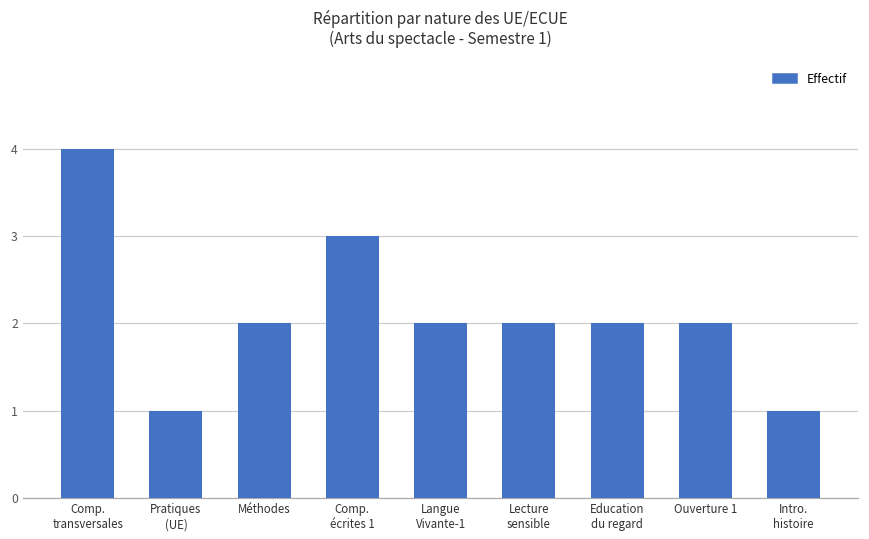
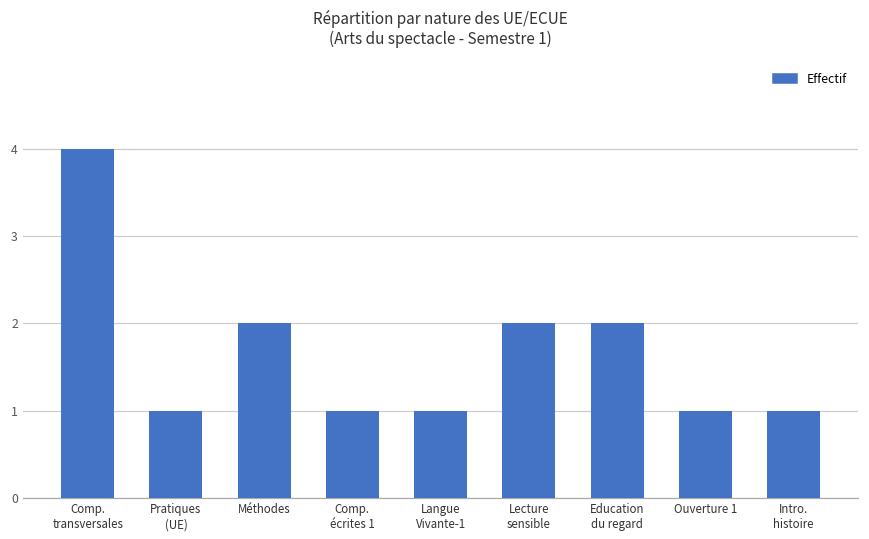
Comp. écrites 1: 3 -> 1
Langue Vivante-1: 2 -> 1
Ouverture 1: 2 -> 1
